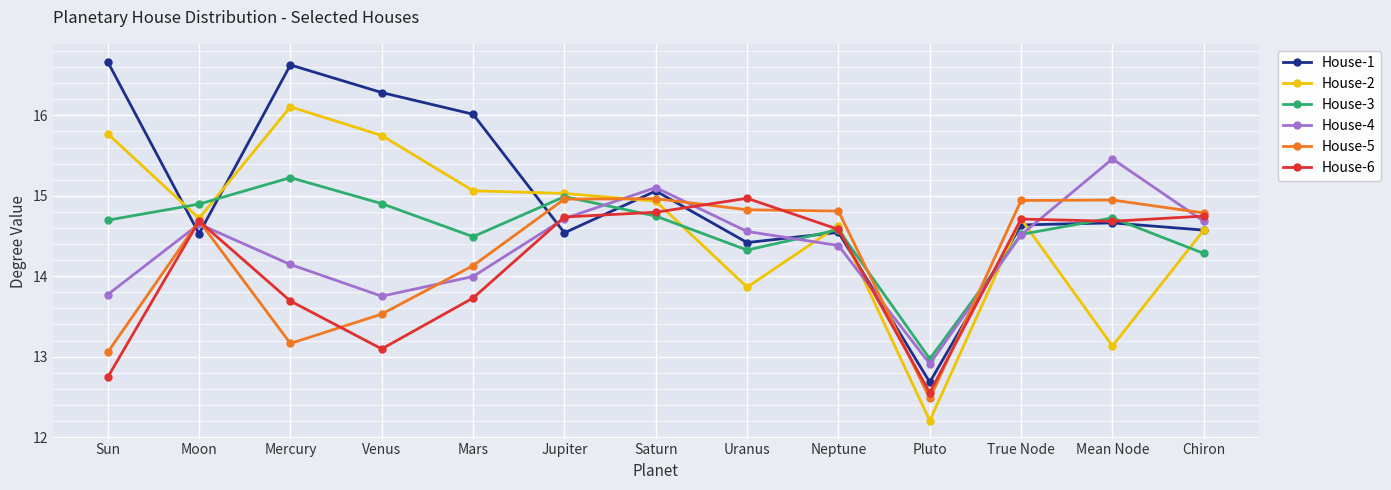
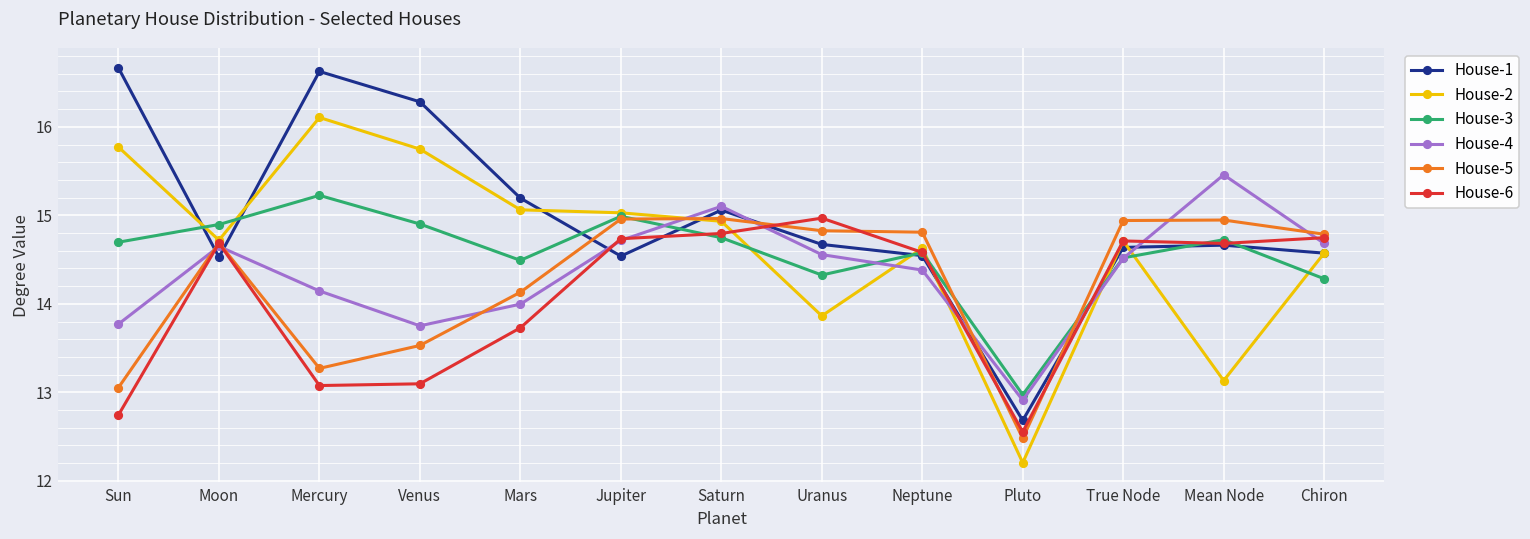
House-5, Mercury: 13.2 -> 13.3
House-6, Mercury: 13.7 -> 13.1
House-1, Mars: 16.0 -> 15.2
House-1, Uranus: 14.4 -> 14.7
